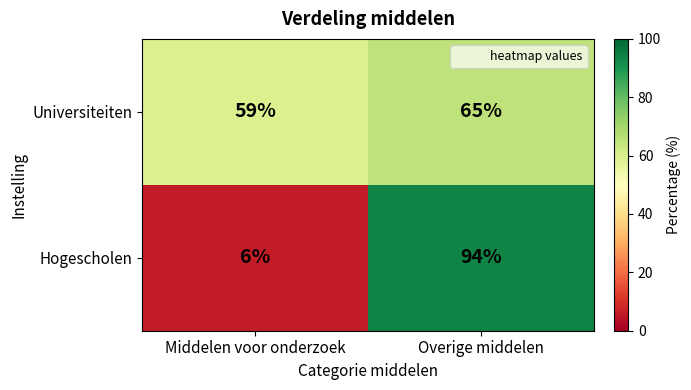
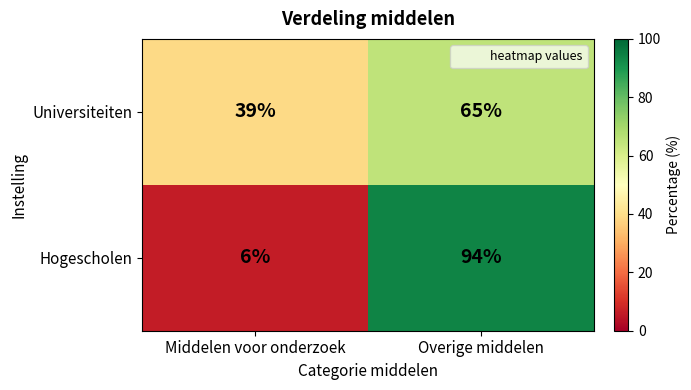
Universiteiten, Middelen voor onderzoek: 59% -> 39%
